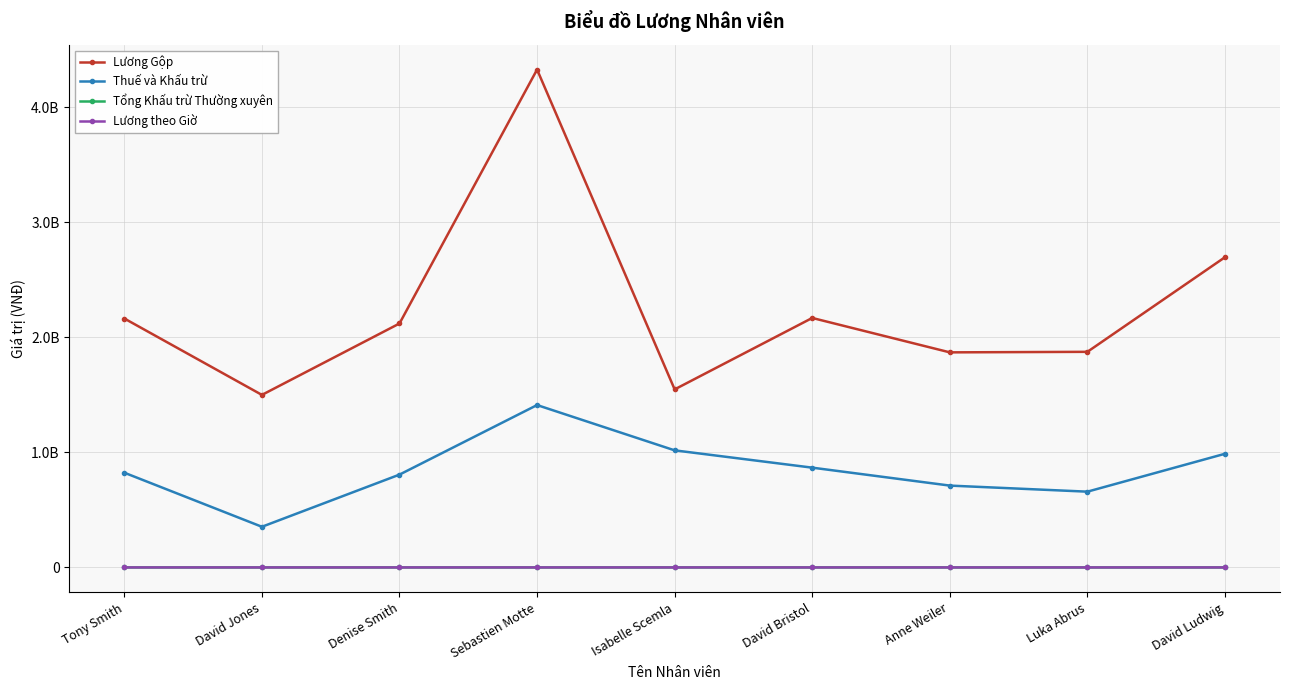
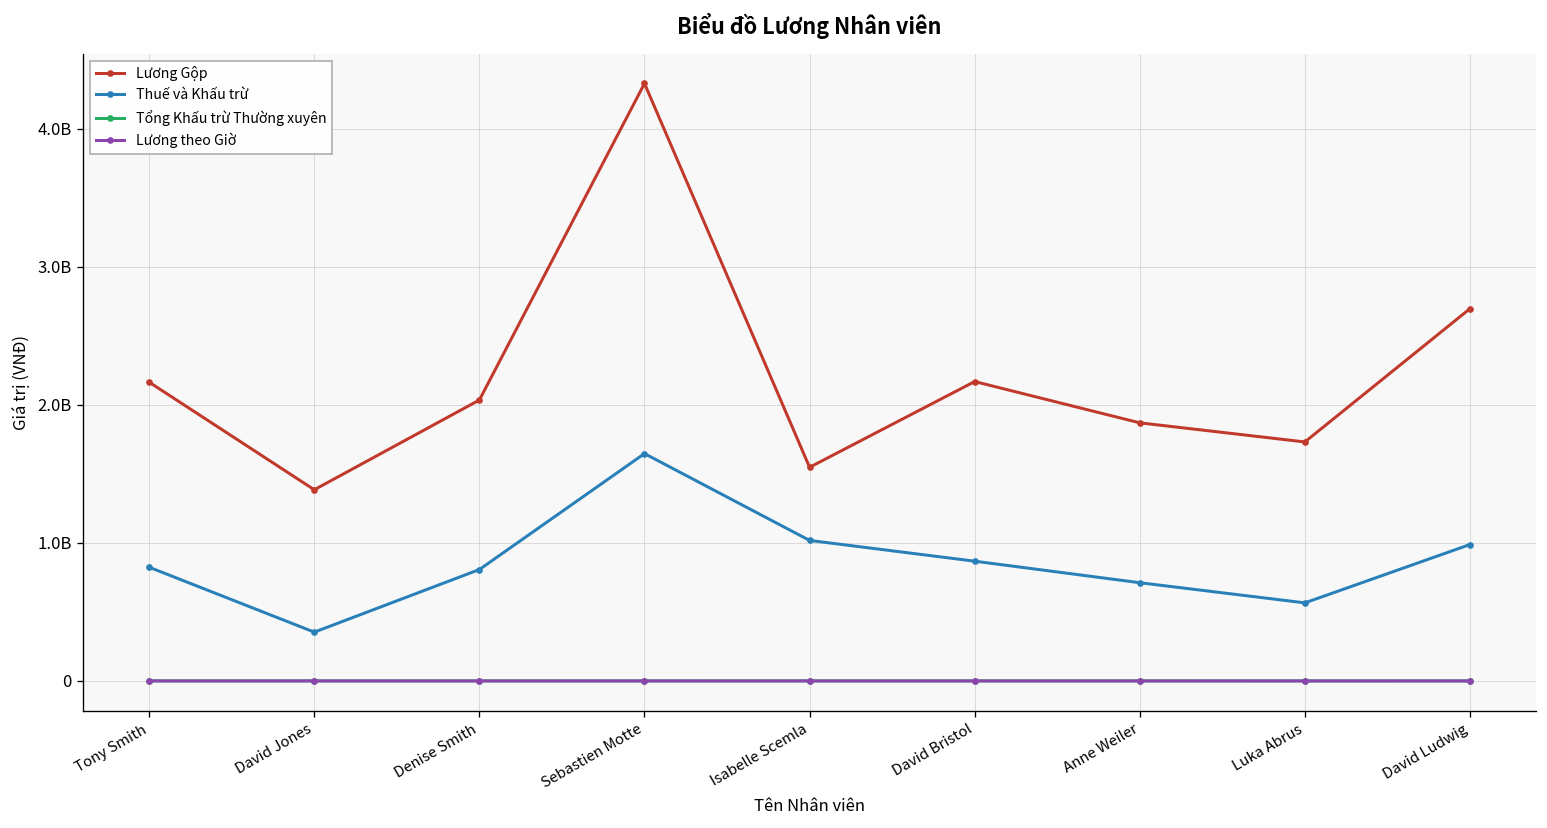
Lương Gộp, David Jones: 1500000000 -> 1380000000
Lương Gộp, Denise Smith: 2120000000 -> 2030000000
Thuế và Khấu trừ, Sebastien Motte: 1410000000 -> 1650000000
Lương Gộp, Luka Abrus: 1870000000 -> 1730000000
Thuế và Khấu trừ, Luka Abrus: 660000000 -> 570000000
